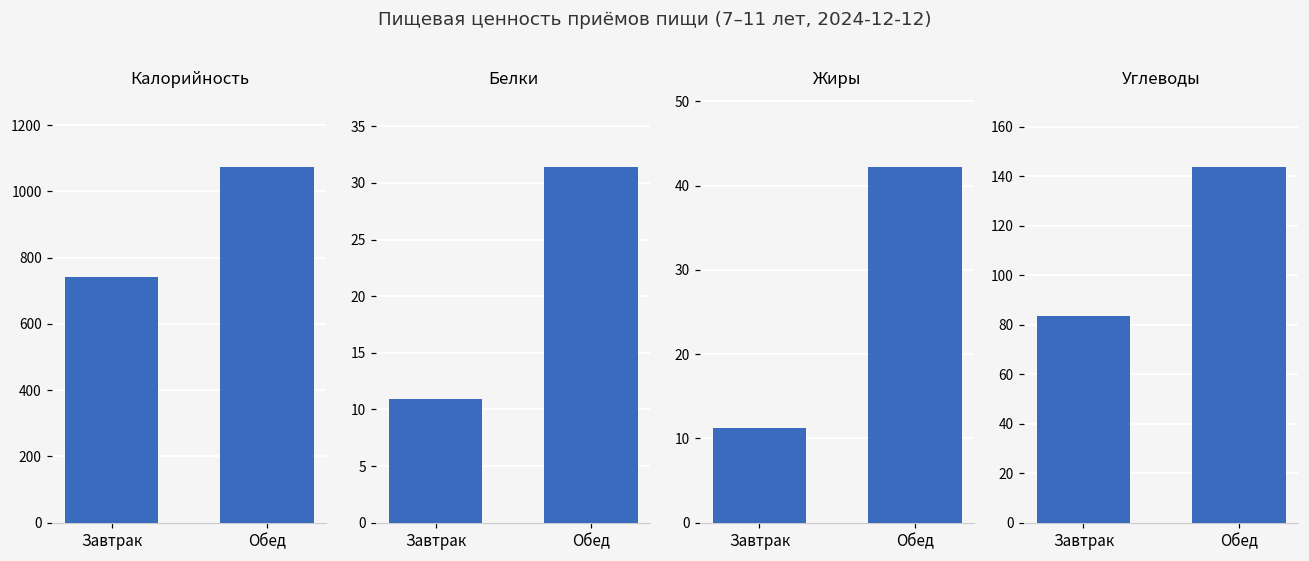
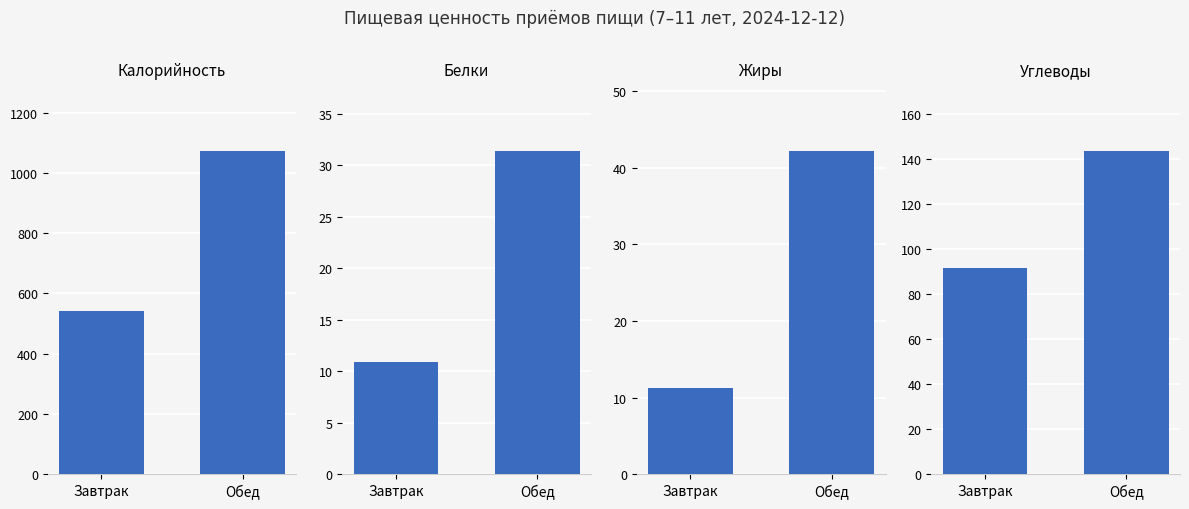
Калорийность, Завтрак: 740 -> 540
Углеводы, Завтрак: 84 -> 92
